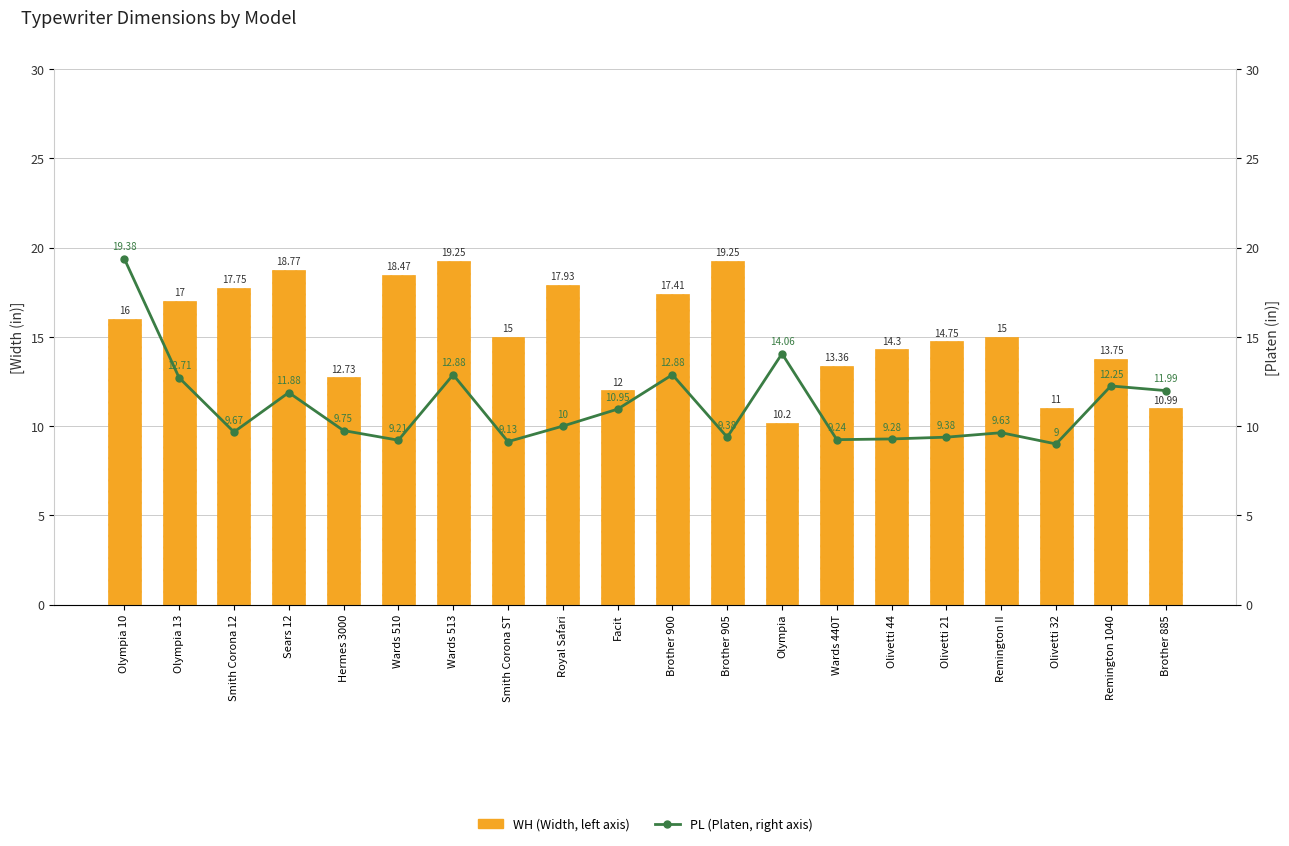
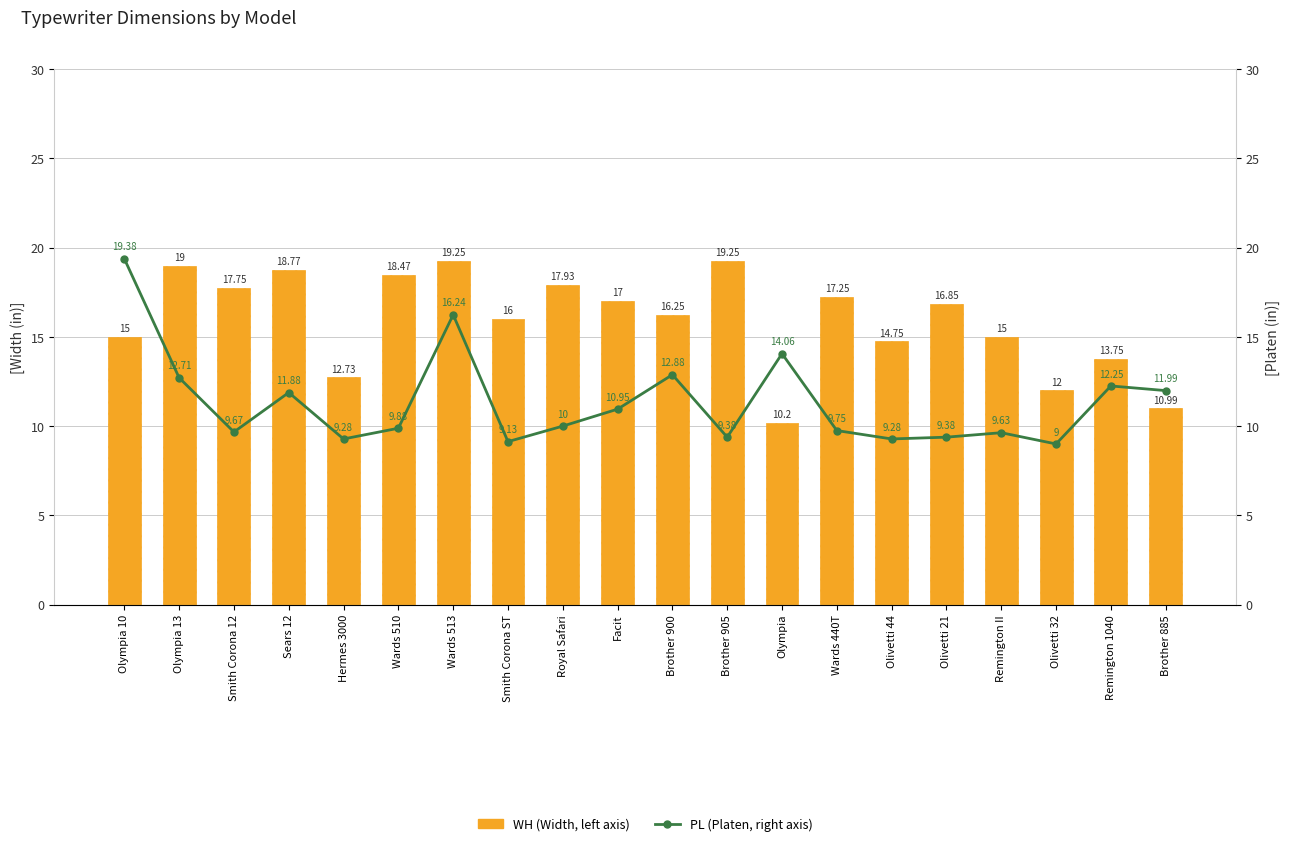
WH (Width, left axis), Olympia 10: 16 -> 15
WH (Width, left axis), Olympia 13: 17 -> 19
WH (Width, left axis), Smith Corona ST: 15 -> 16
WH (Width, left axis), Facit: 12 -> 17
WH (Width, left axis), Brother 900: 17.41 -> 16.25
WH (Width, left axis), Wards 440T: 13.36 -> 17.25
WH (Width, left axis), Olivetti 44: 14.3 -> 14.75
WH (Width, left axis), Olivetti 21: 14.75 -> 16.85
WH (Width, left axis), Olivetti 32: 11 -> 12
PL (Platen, right axis), Hermes 3000: 9.75 -> 9.28
PL (Platen, right axis), Wards 510: 9.21 -> 9.88
PL (Platen, right axis), Wards 513: 12.88 -> 16.24
PL (Platen, right axis), Wards 440T: 9.24 -> 9.75
